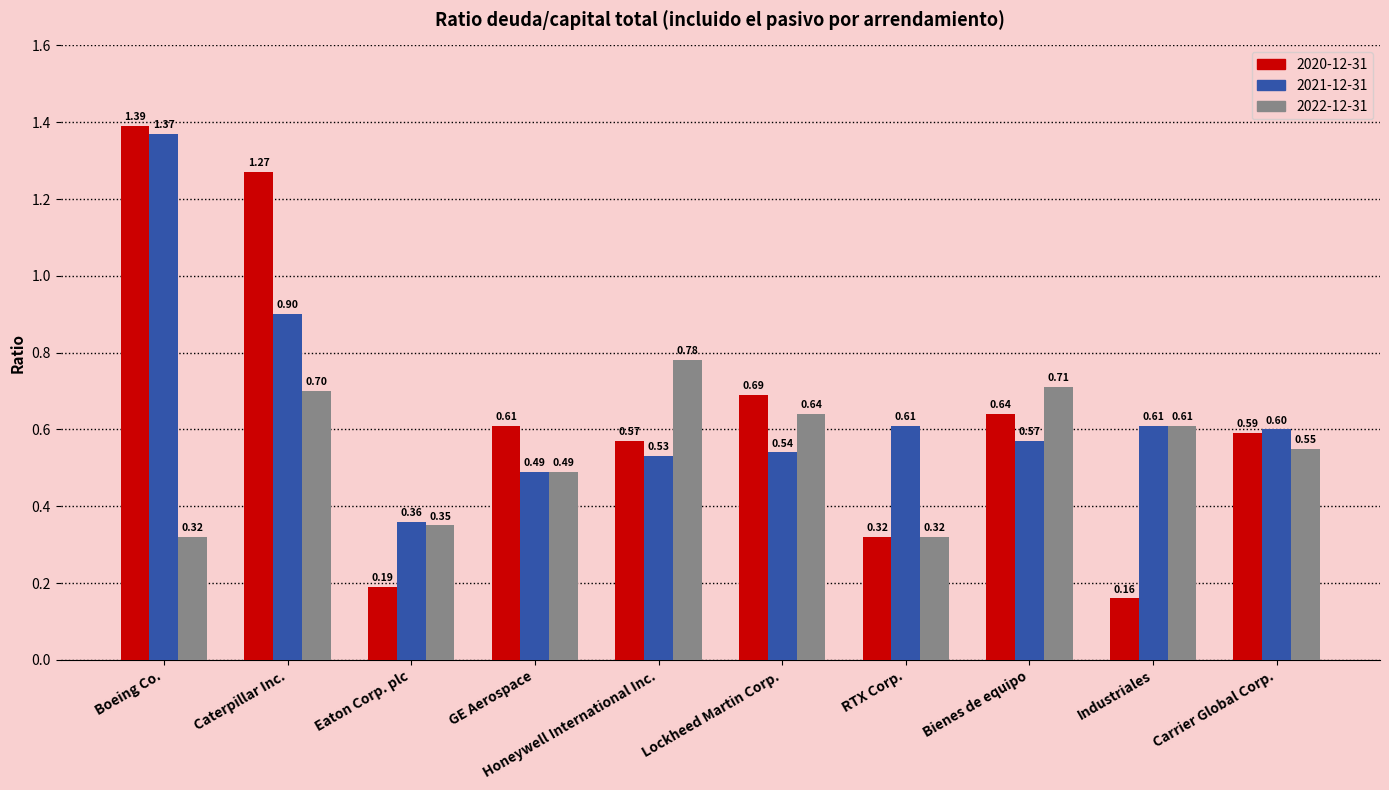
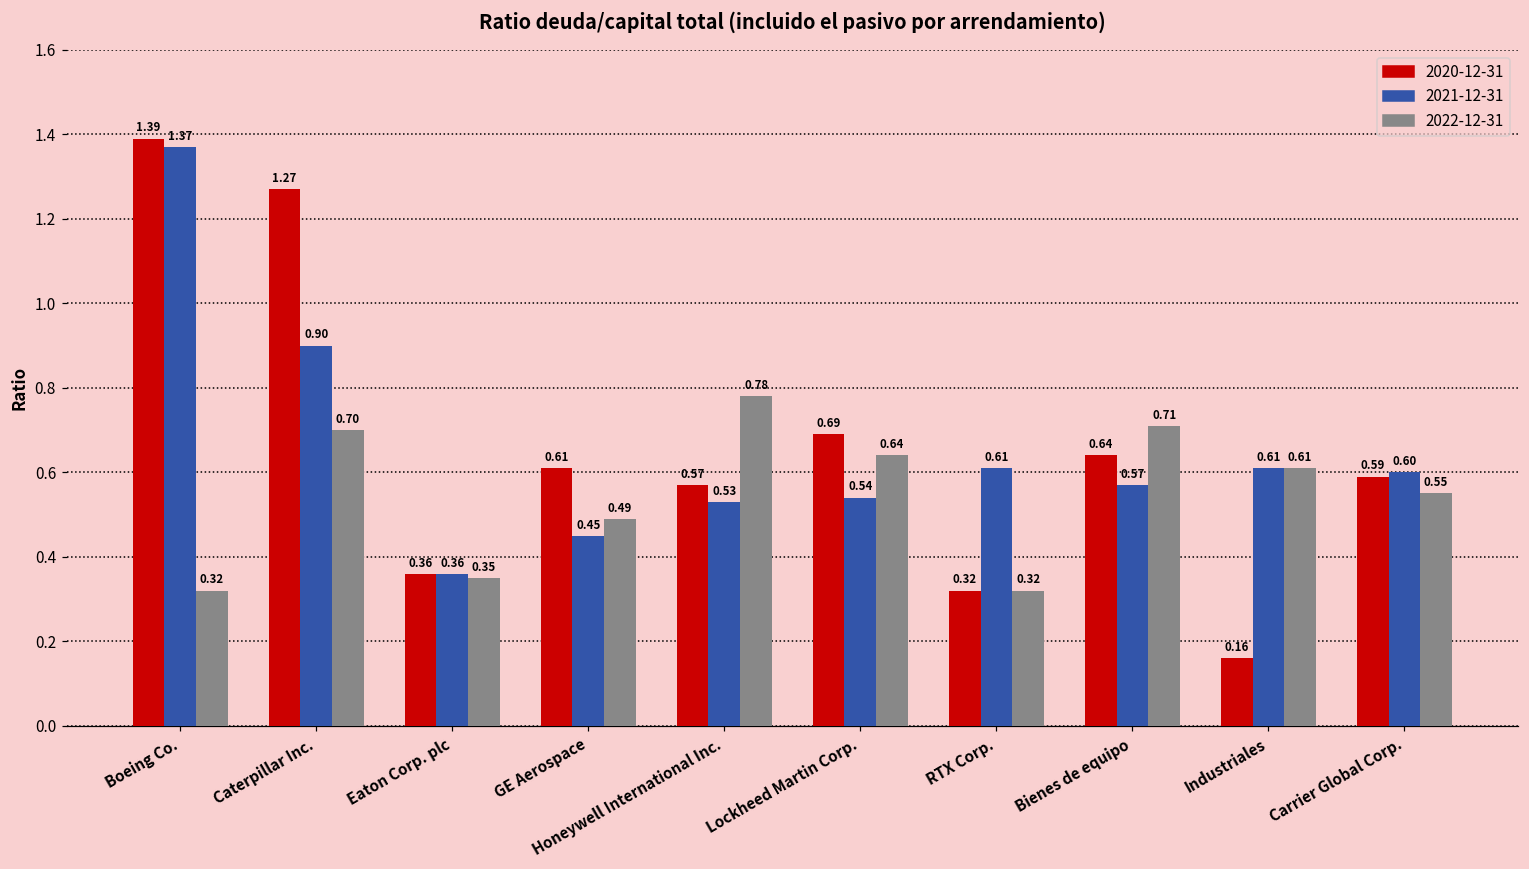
2020-12-31, Eaton Corp. plc: 0.19 -> 0.36
2021-12-31, GE Aerospace: 0.49 -> 0.45
